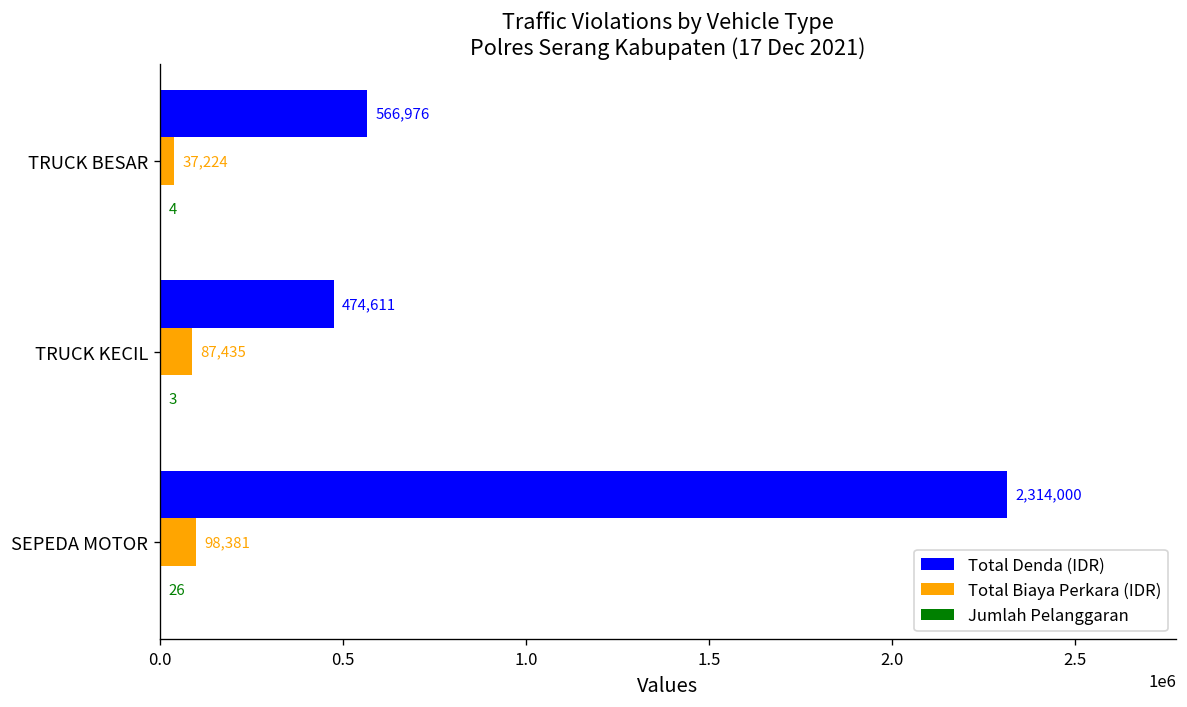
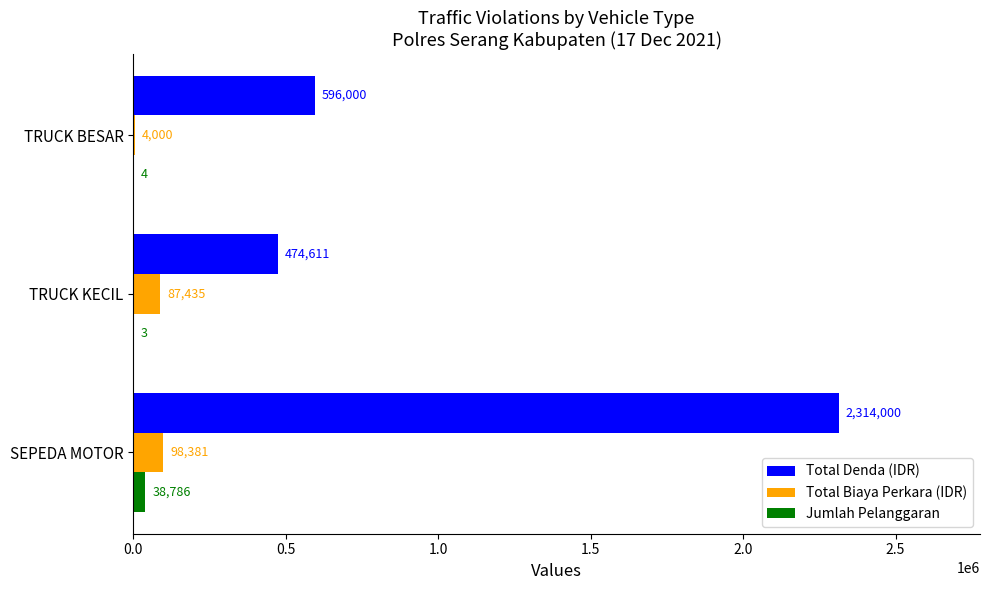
Total Denda (IDR), TRUCK BESAR: 566,976 -> 596,000
Total Biaya Perkara (IDR), TRUCK BESAR: 37,224 -> 4,000
Jumlah Pelanggaran, SEPEDA MOTOR: 26 -> 38,786
